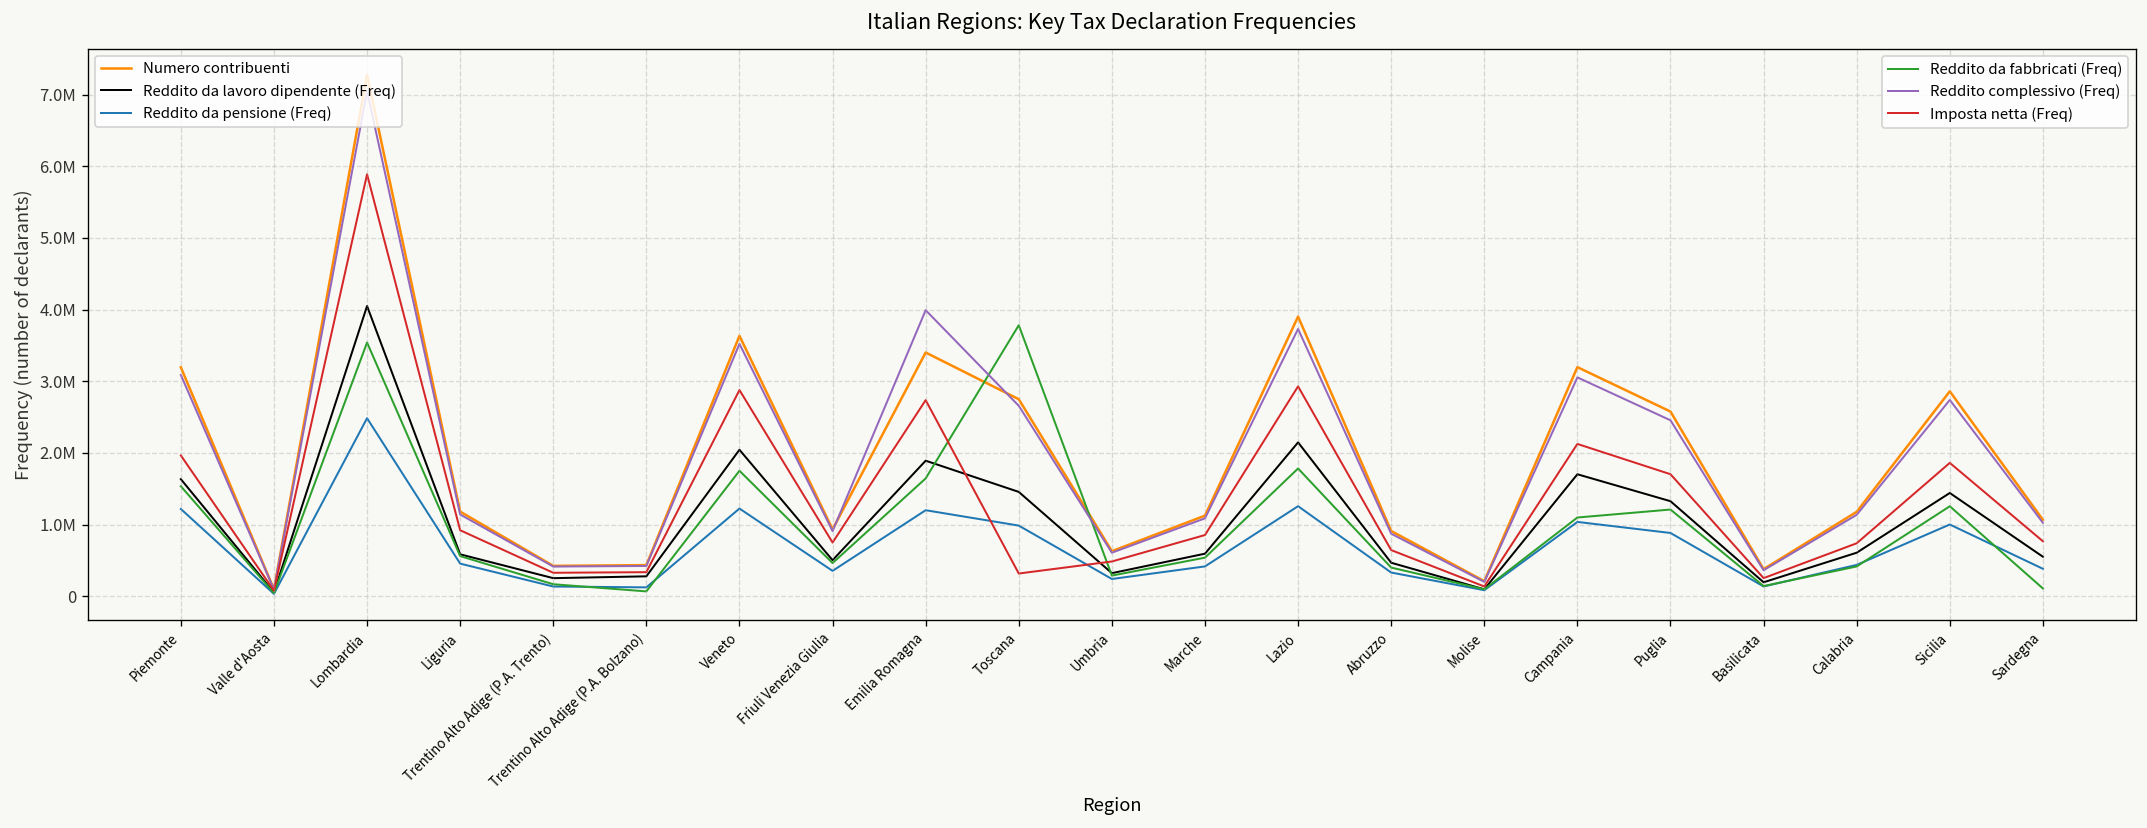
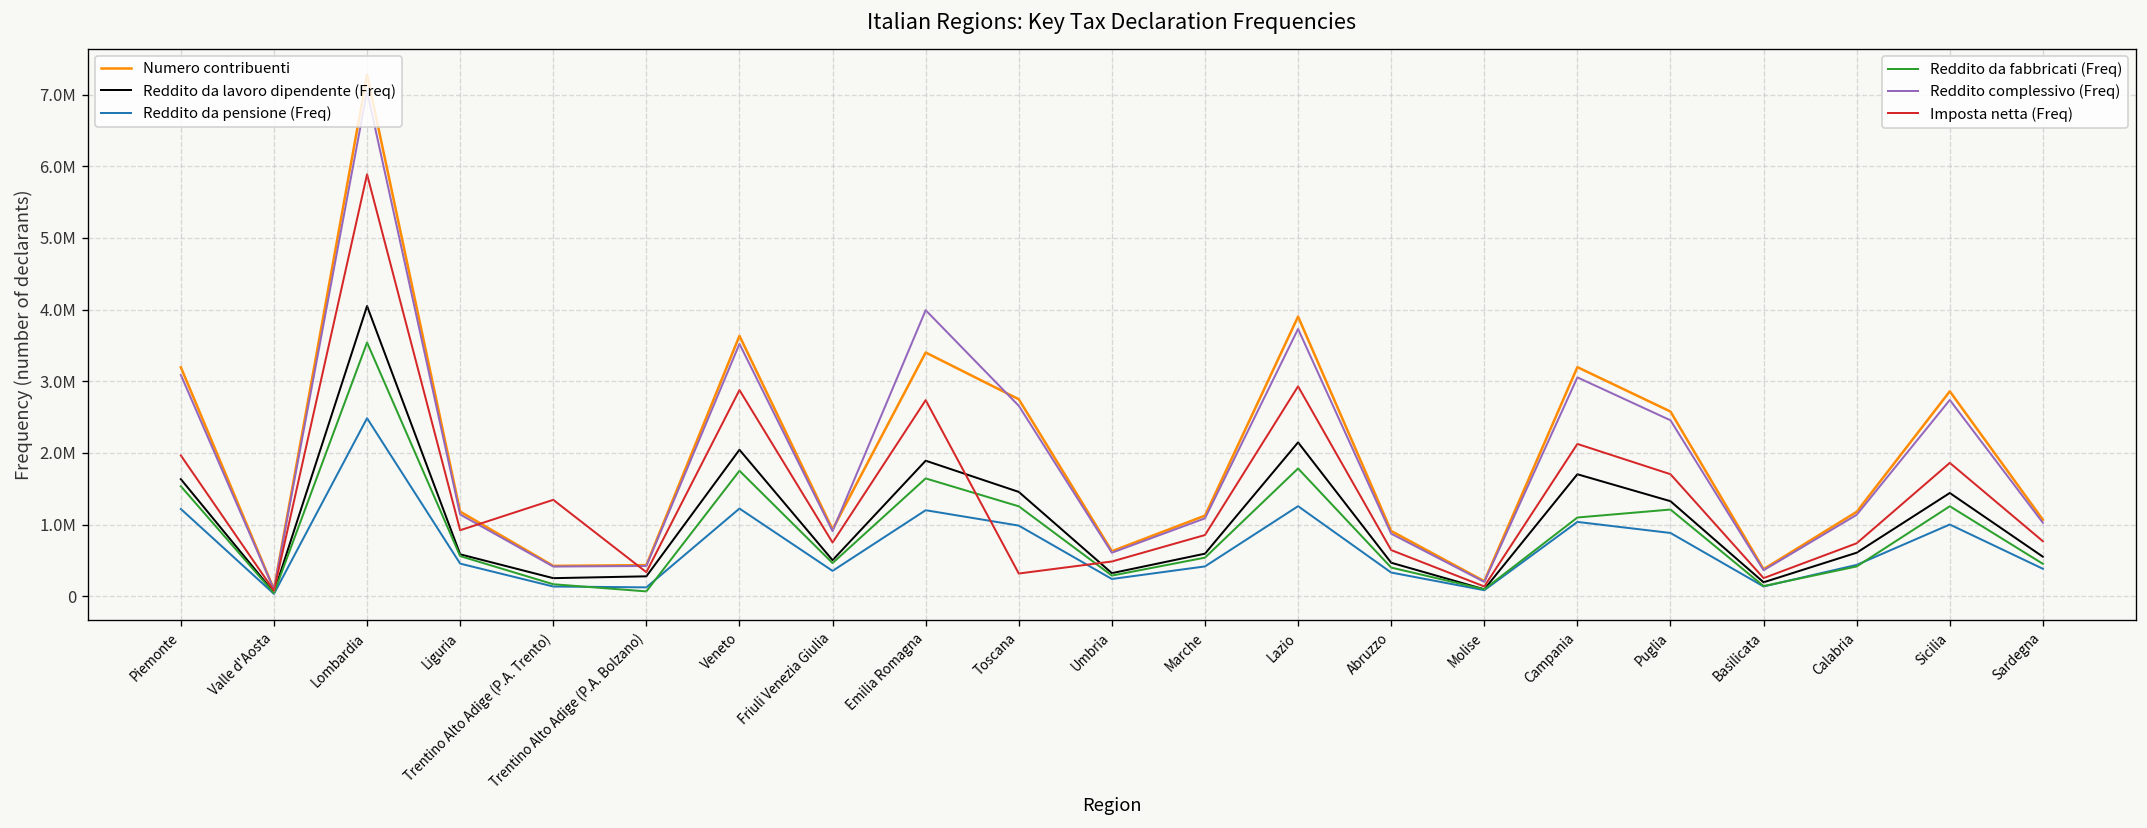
Imposta netta (Freq), Trentino Alto Adige (P.A. Trento): 300000 -> 1300000
Reddito da fabbricati (Freq), Toscana: 3800000 -> 1300000
Reddito da fabbricati (Freq), Sardegna: 100000 -> 500000
